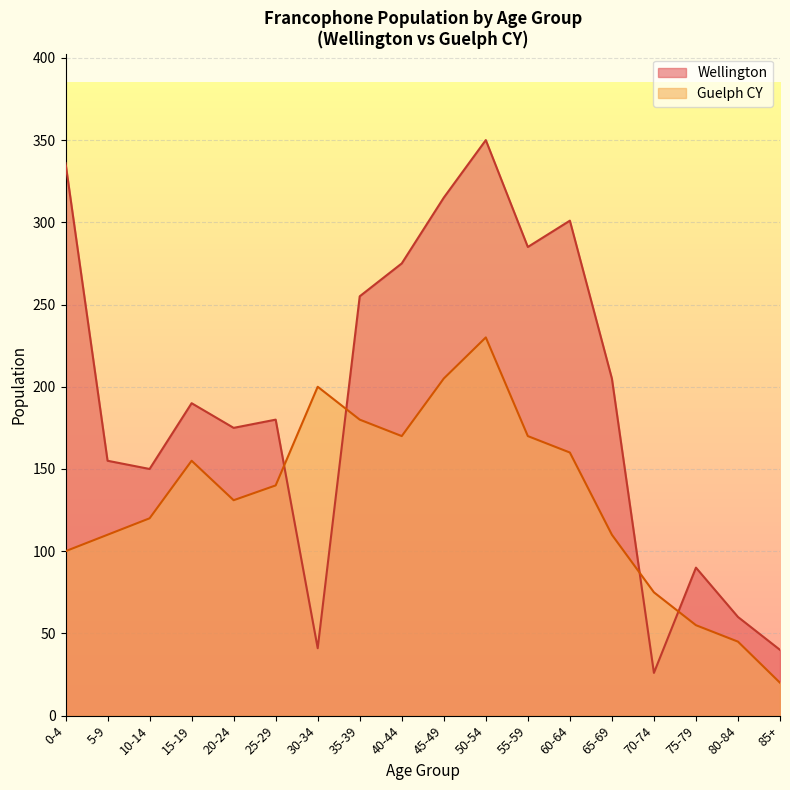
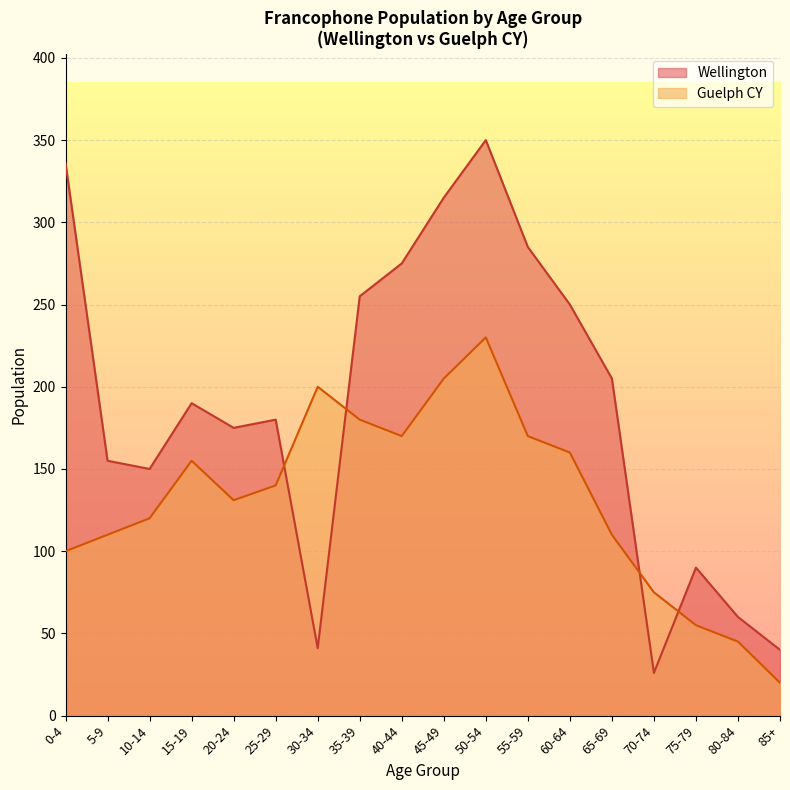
Wellington, 60-64: 301 -> 250
